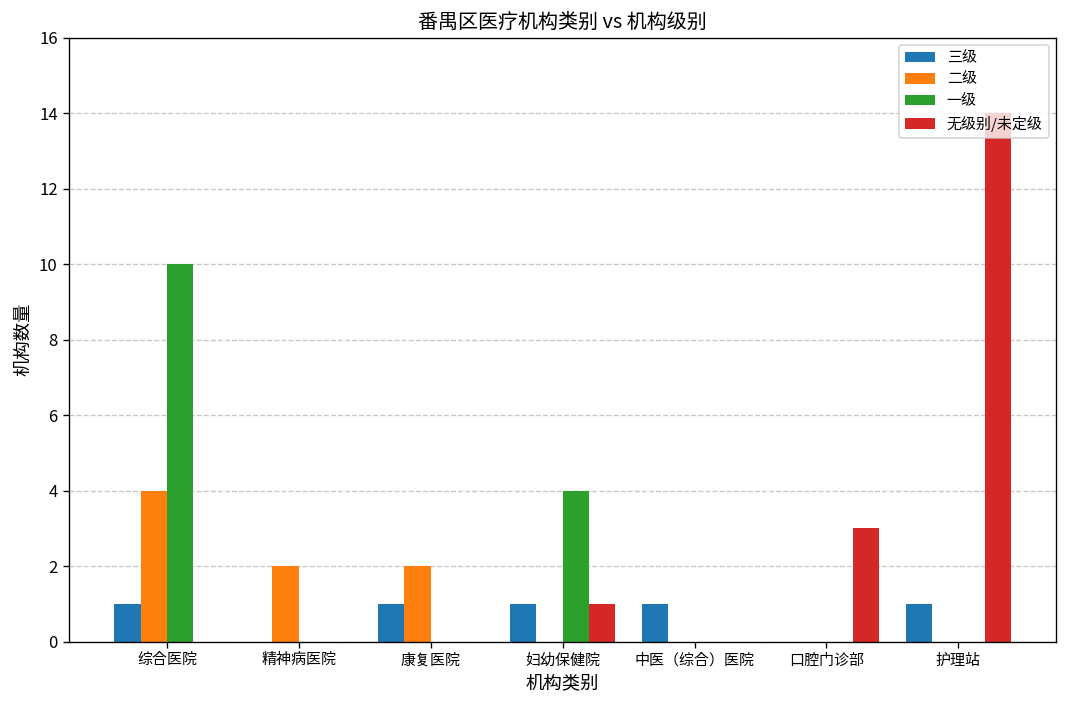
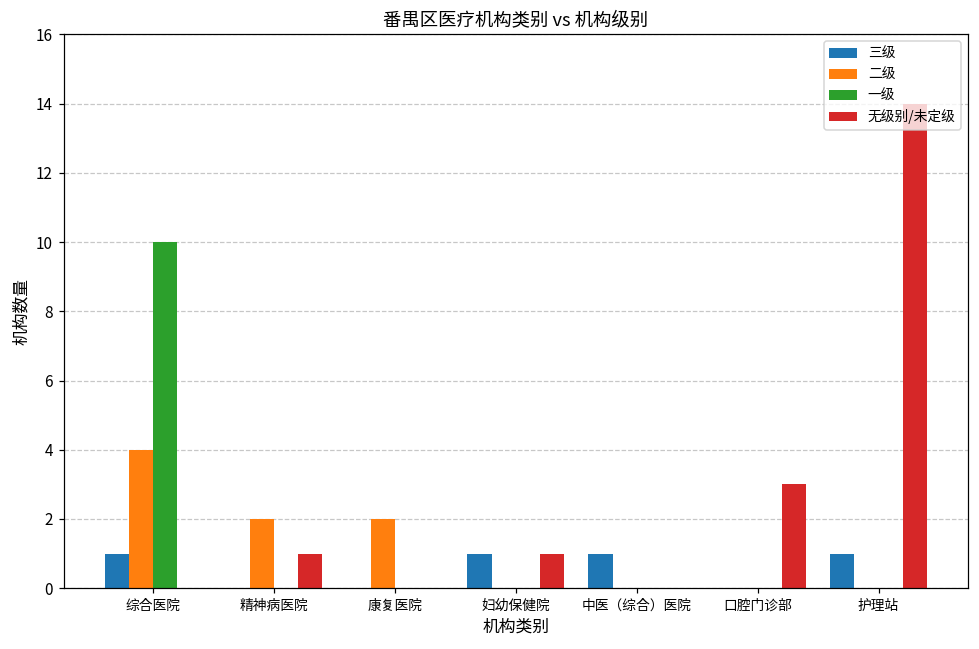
无级别/未定级, 精神病医院: 0 -> 1
三级, 康复医院: 1 -> 0
一级, 妇幼保健院: 4 -> 0
